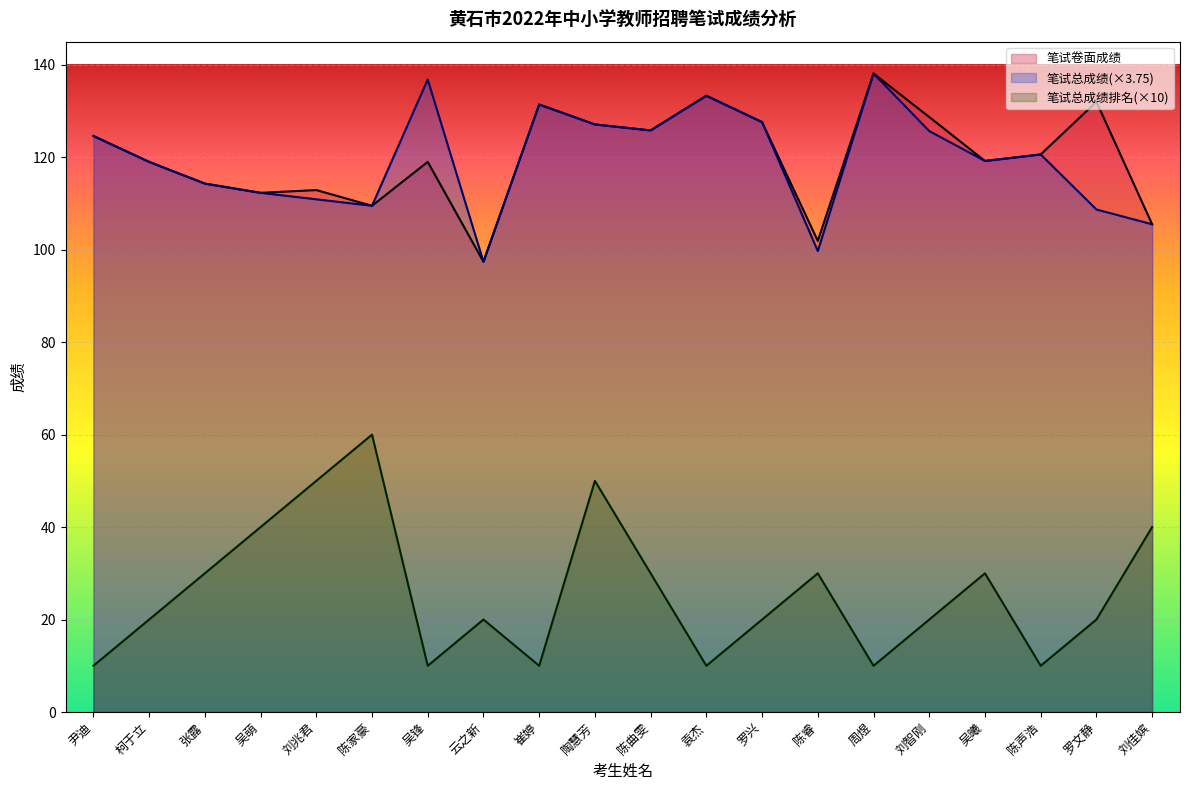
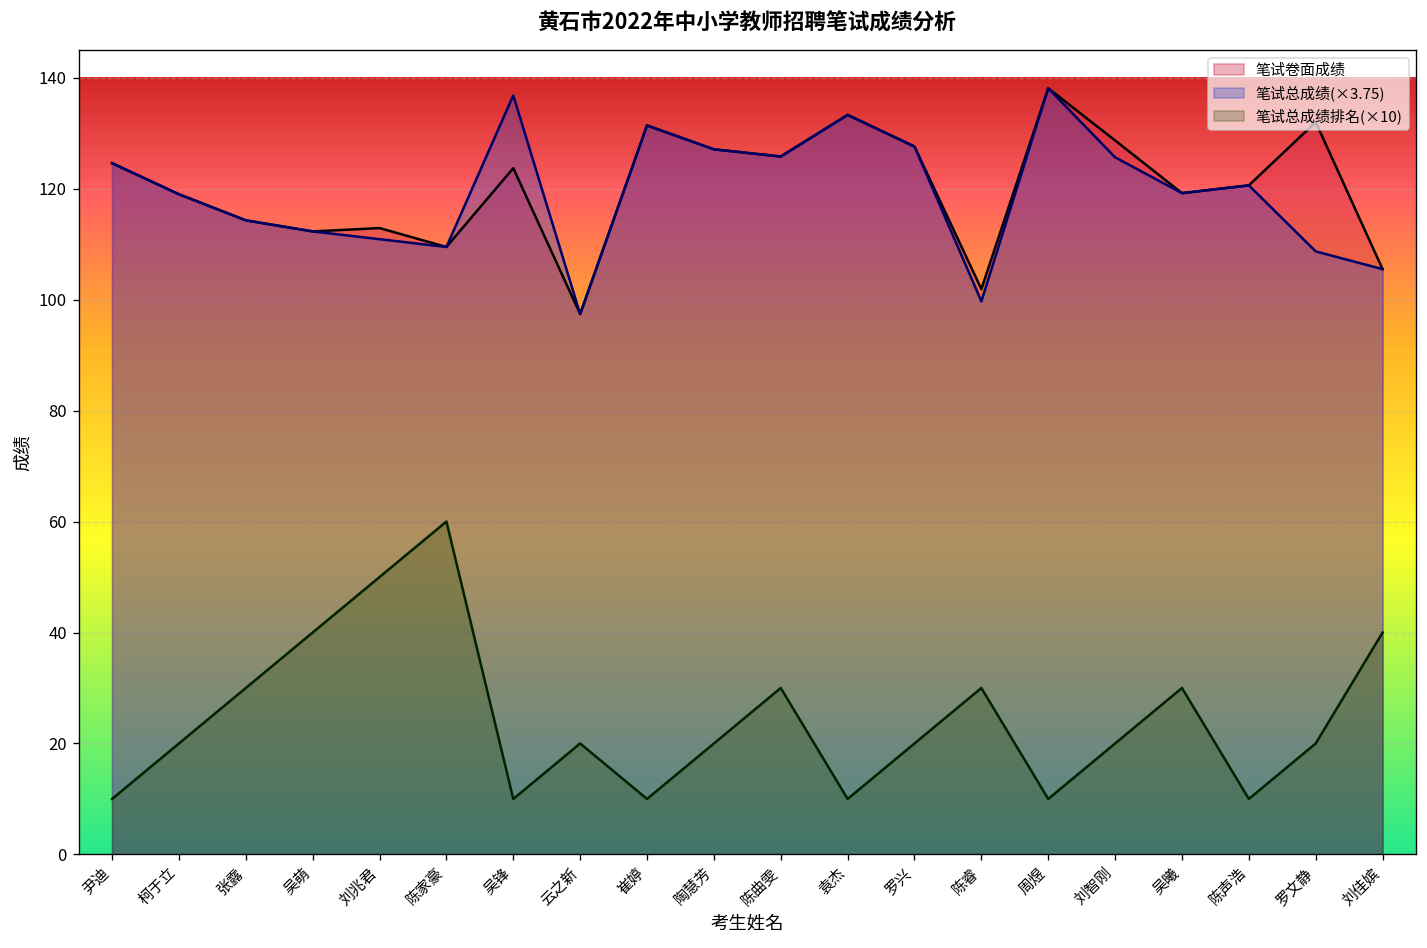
笔试卷面成绩, 吴锋: 119 -> 124
笔试总成绩排名(×10), 陶慧芳: 50 -> 20
